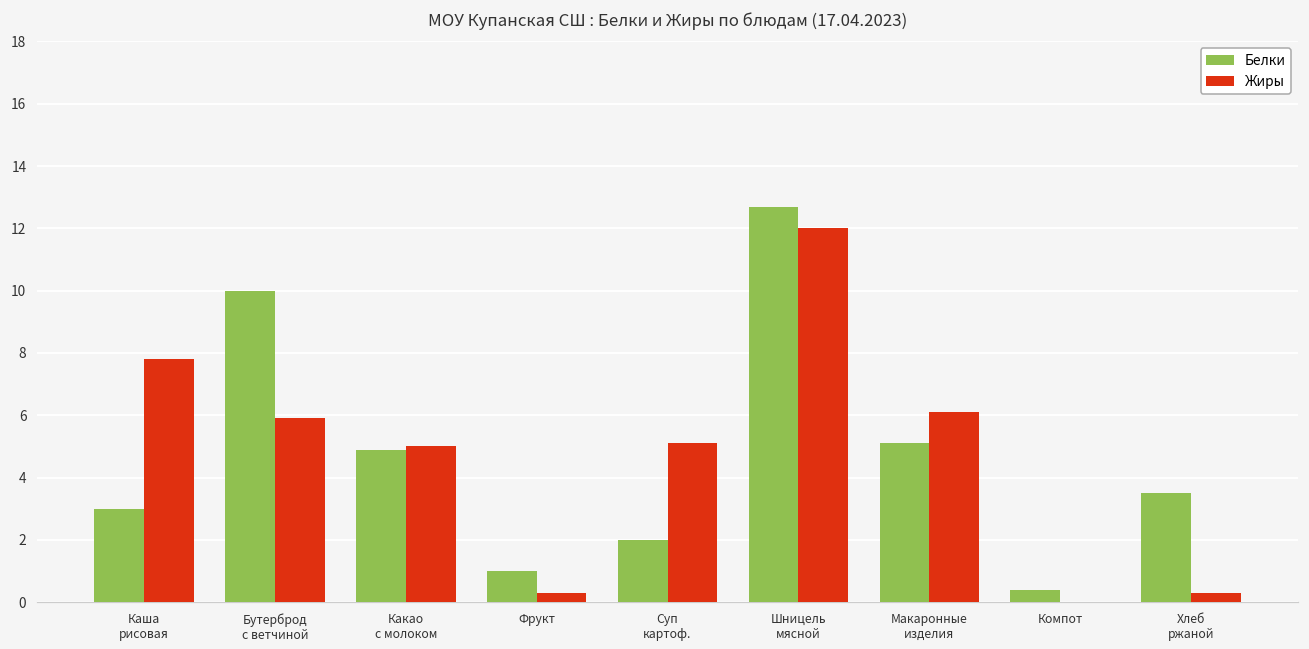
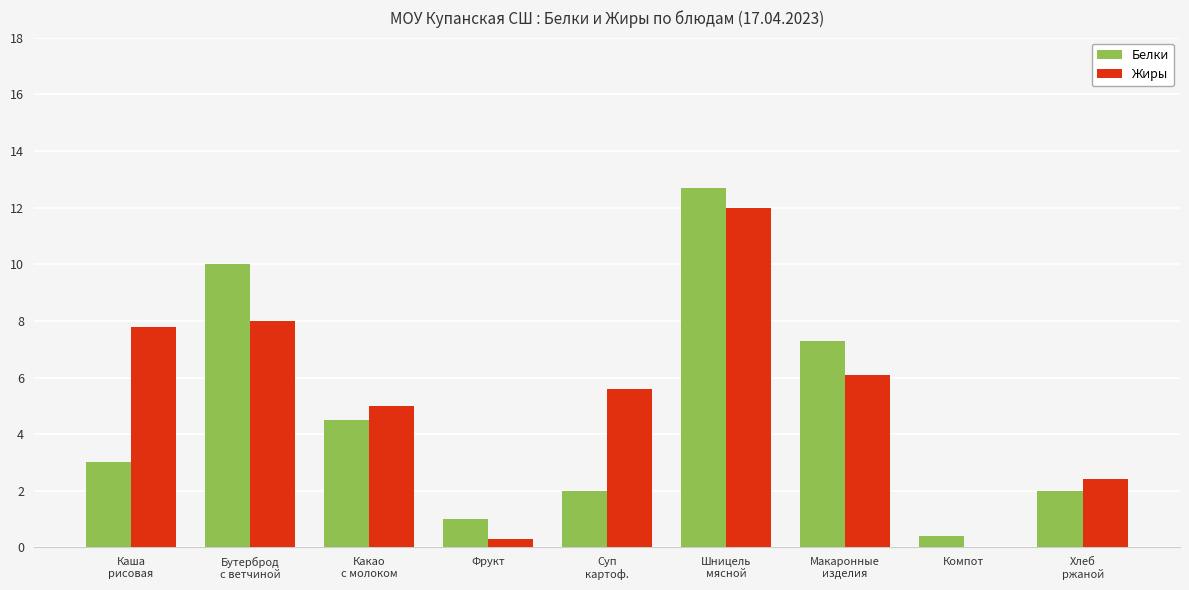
Жиры, Бутерброд с ветчиной: 5.9 -> 8.0
Белки, Какао с молоком: 4.9 -> 4.5
Жиры, Суп картоф.: 5.1 -> 5.6
Белки, Макаронные изделия: 5.1 -> 7.3
Белки, Хлеб ржаной: 3.5 -> 2.0
Жиры, Хлеб ржаной: 0.3 -> 2.4
